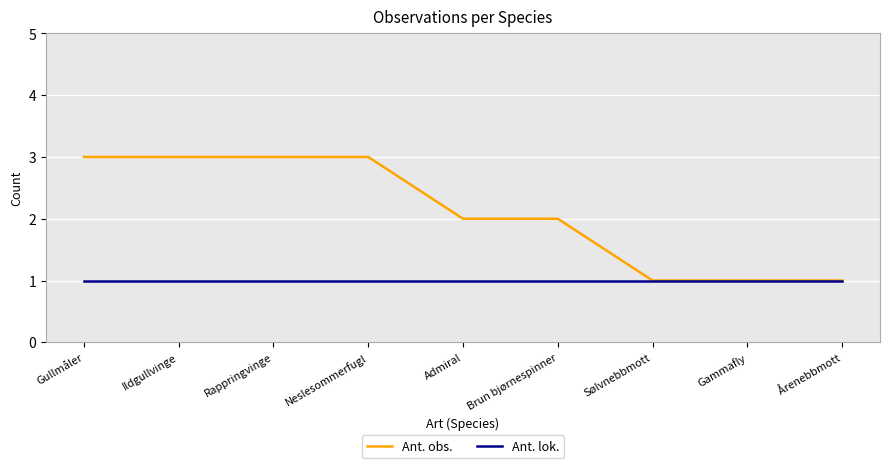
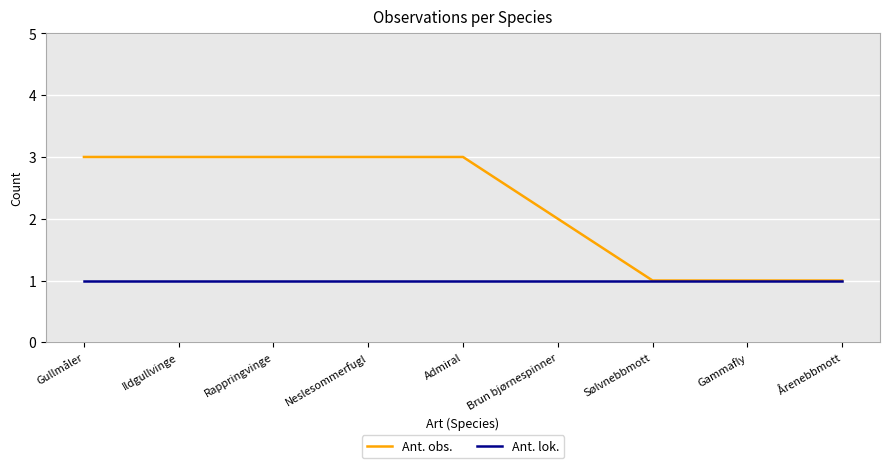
Ant. obs., Admiral: 2 -> 3
